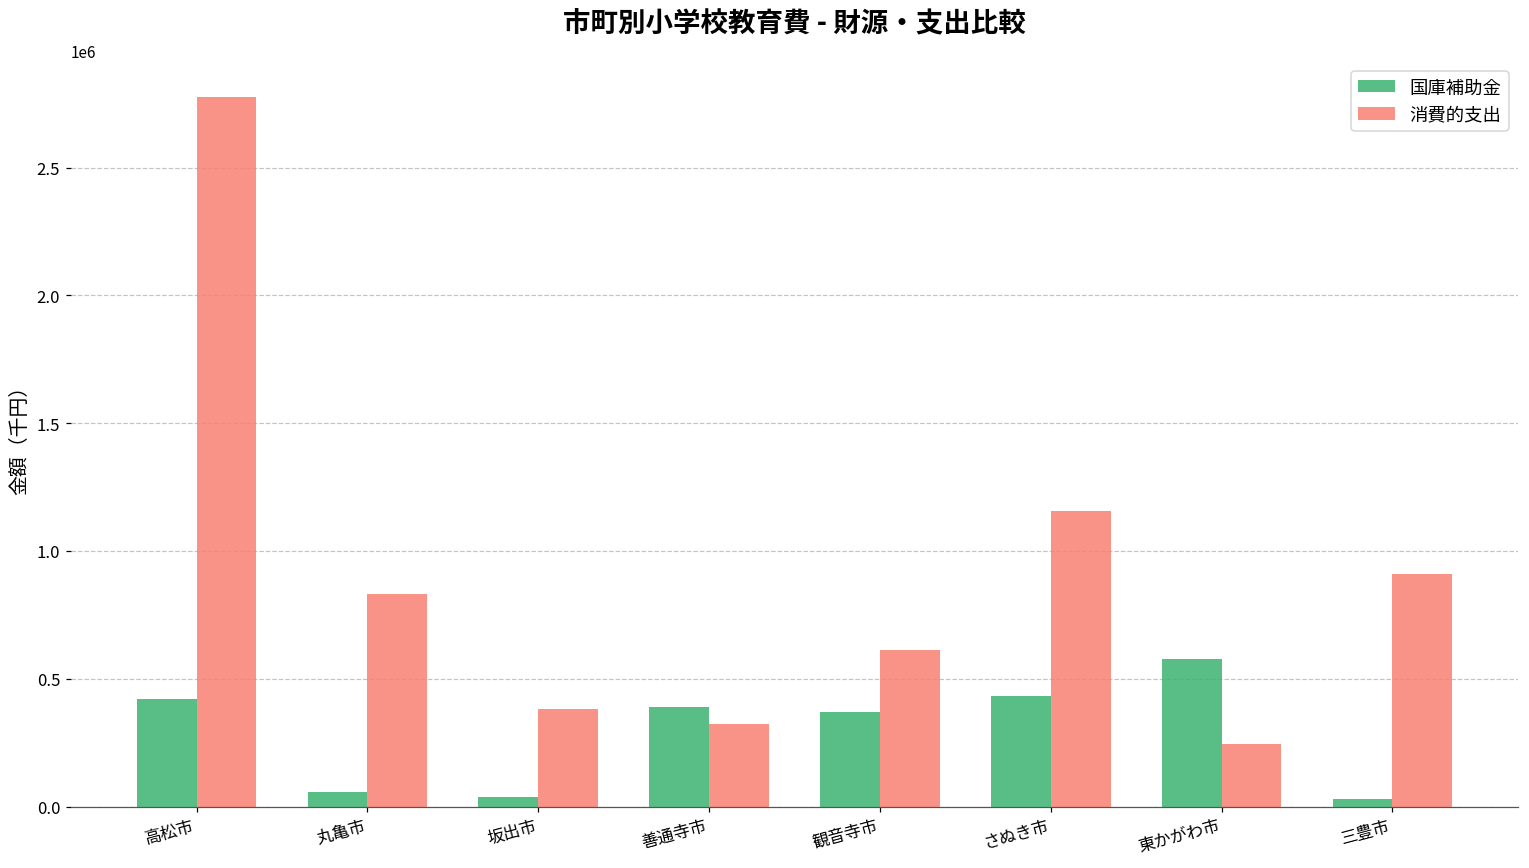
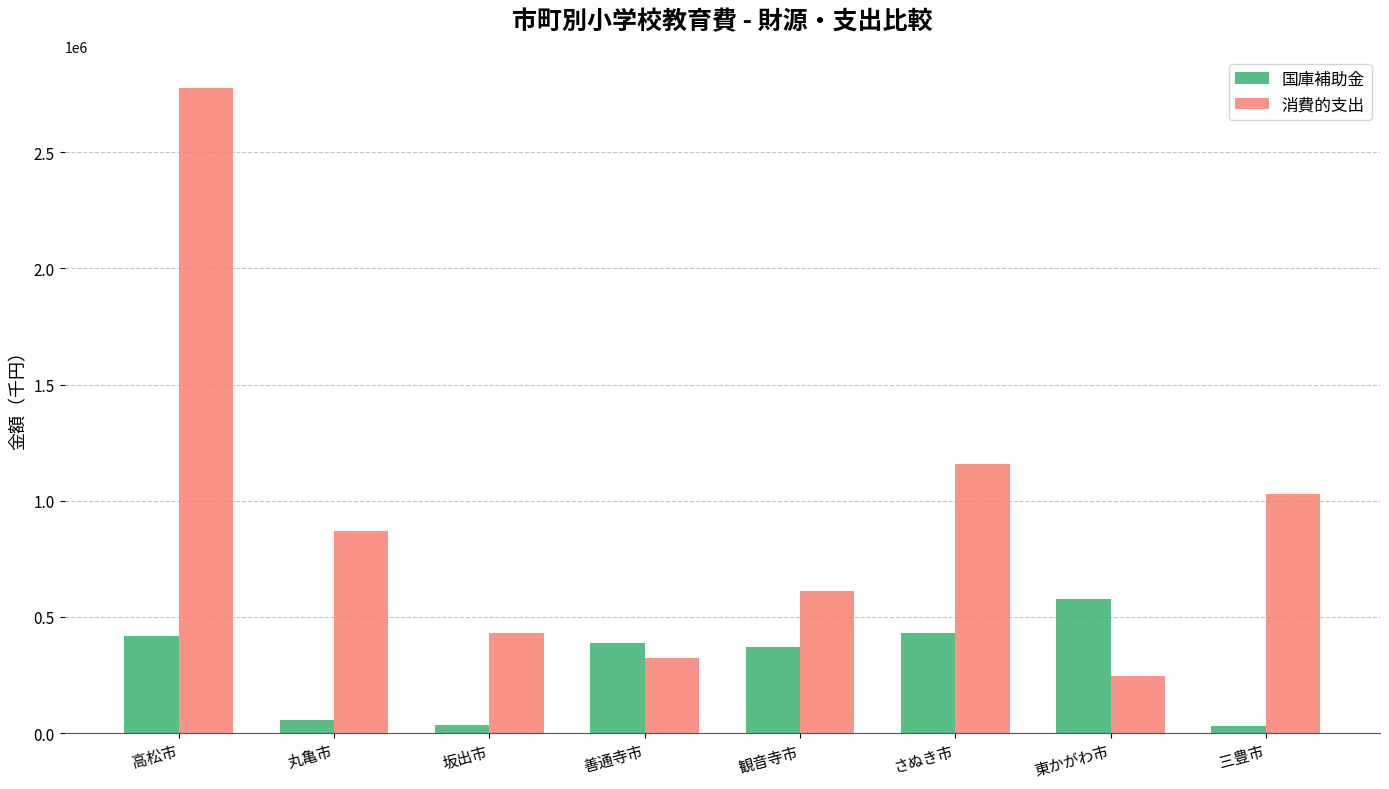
消費的支出, 丸亀市: 830000 -> 870000
消費的支出, 坂出市: 380000 -> 430000
消費的支出, 三豊市: 910000 -> 1030000
